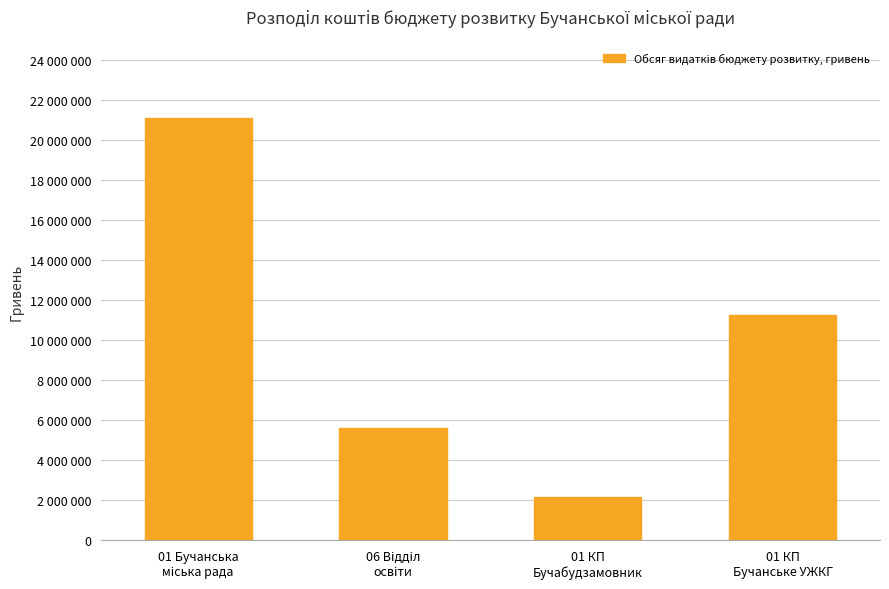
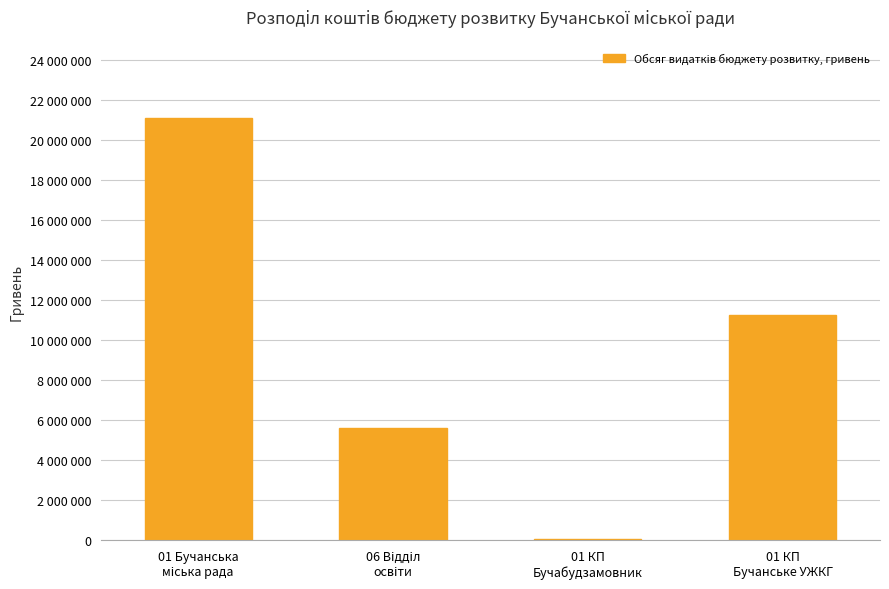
01 КП Бучабудзамовник: 2200000 -> 100000
